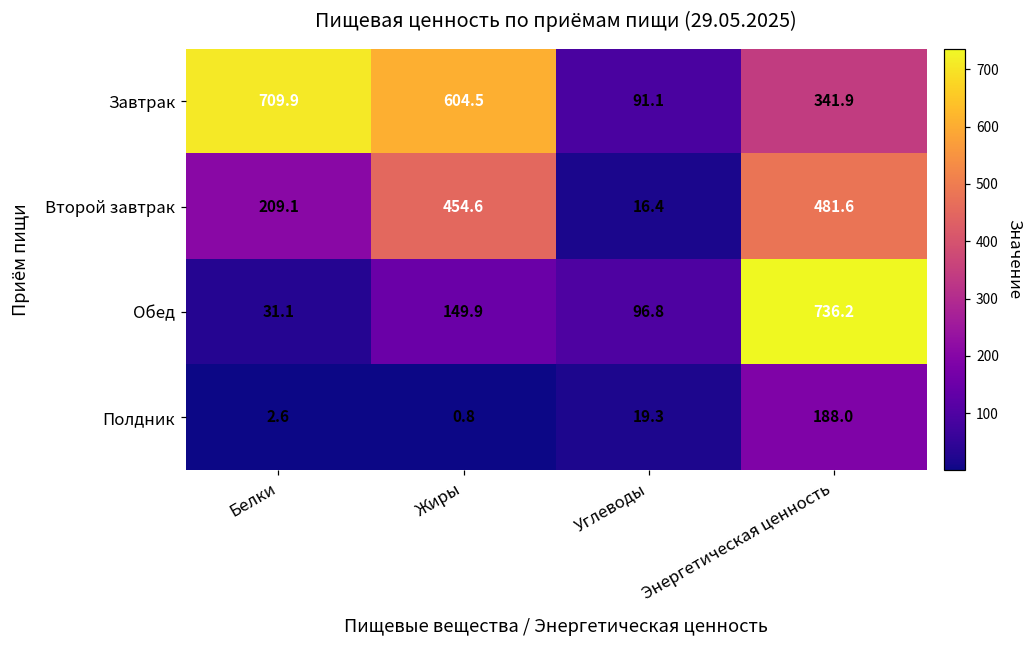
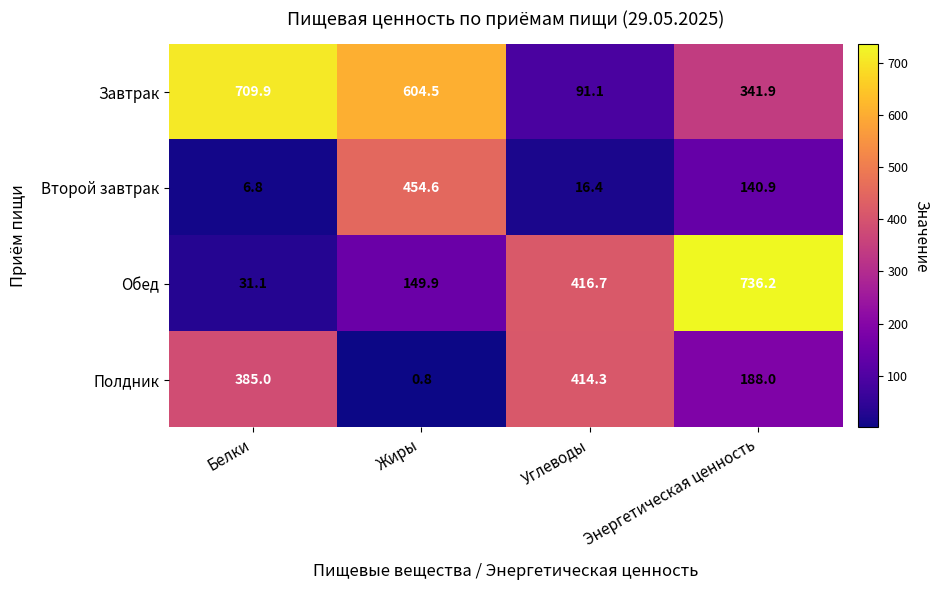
Второй завтрак, Белки: 209.1 -> 6.8
Второй завтрак, Энергетическая ценность: 481.6 -> 140.9
Обед, Углеводы: 96.8 -> 416.7
Полдник, Белки: 2.6 -> 385.0
Полдник, Углеводы: 19.3 -> 414.3
